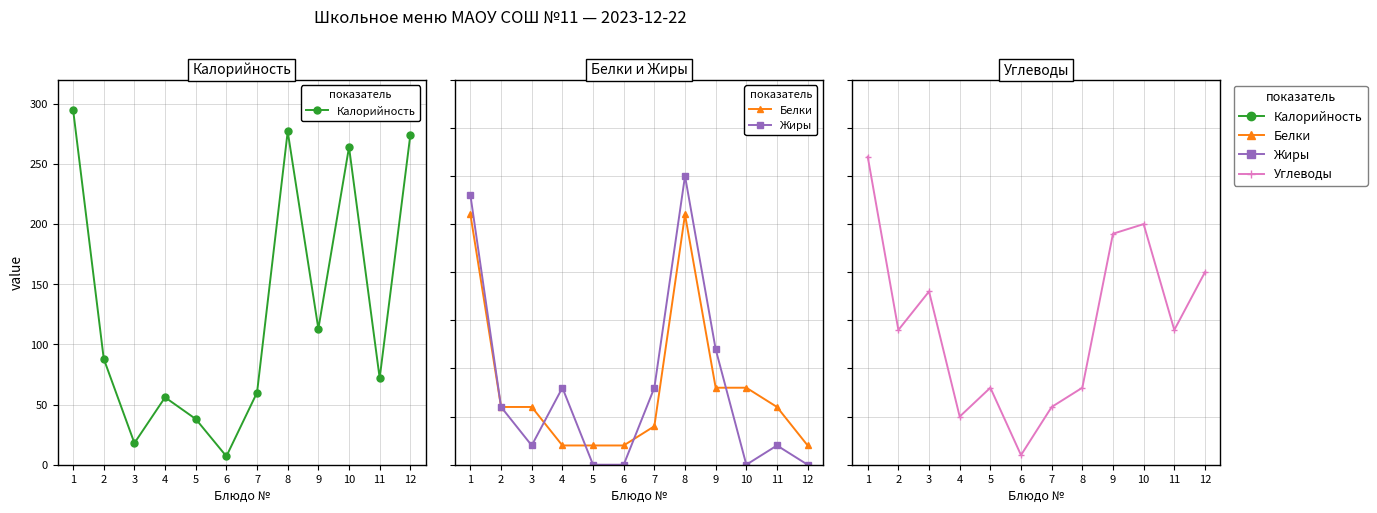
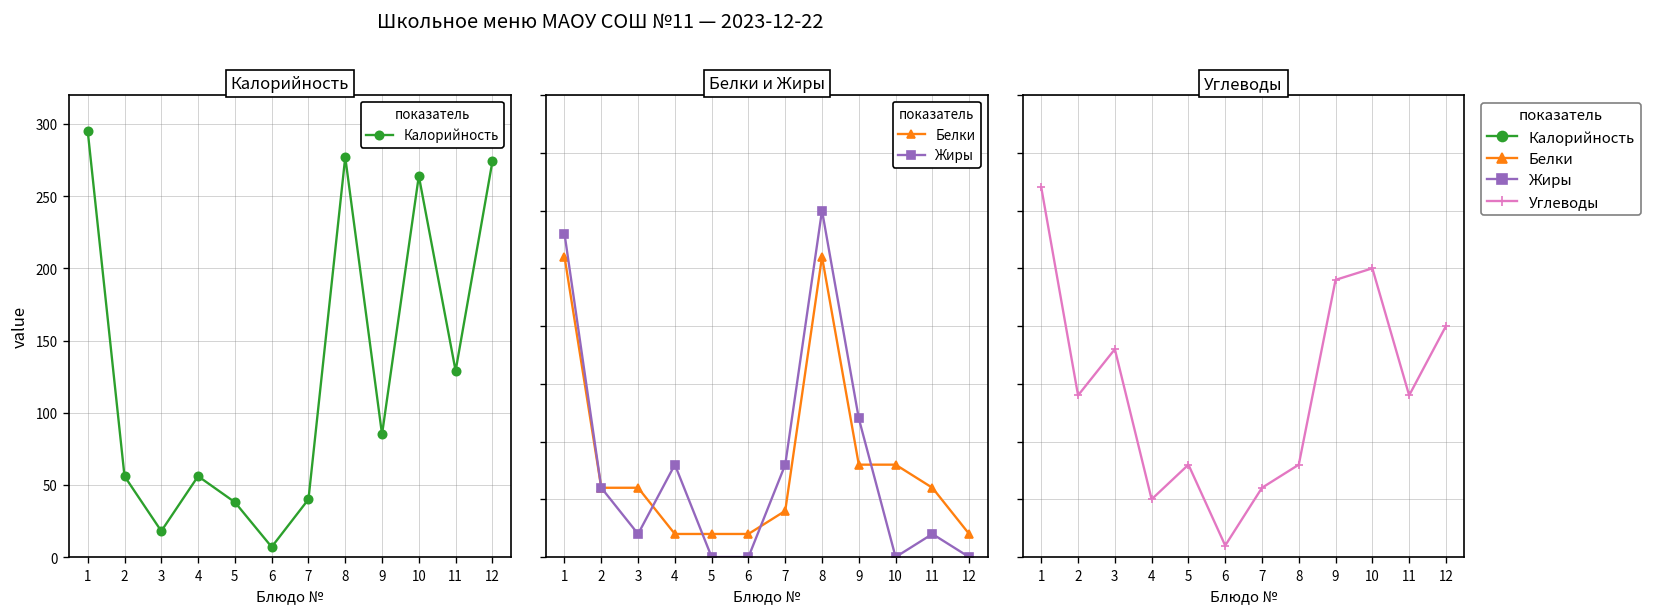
Калорийность, 2: 88 -> 56
Калорийность, 7: 60 -> 40
Калорийность, 9: 113 -> 85
Калорийность, 11: 72 -> 129
